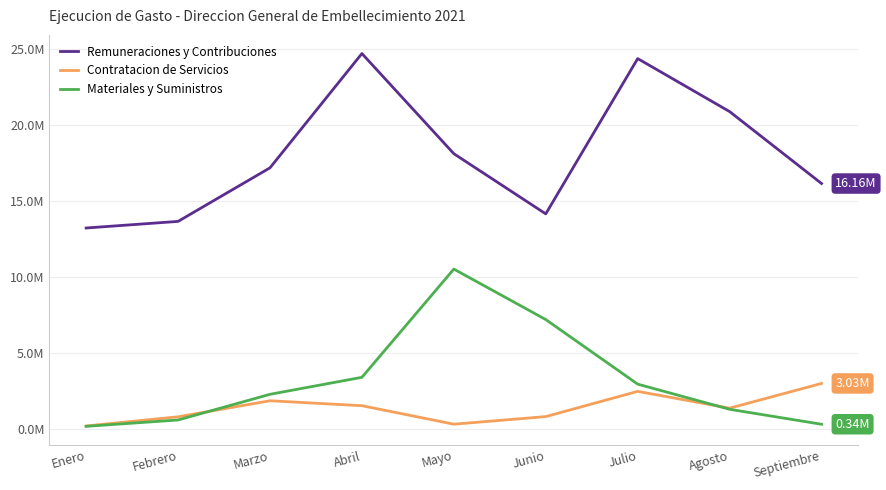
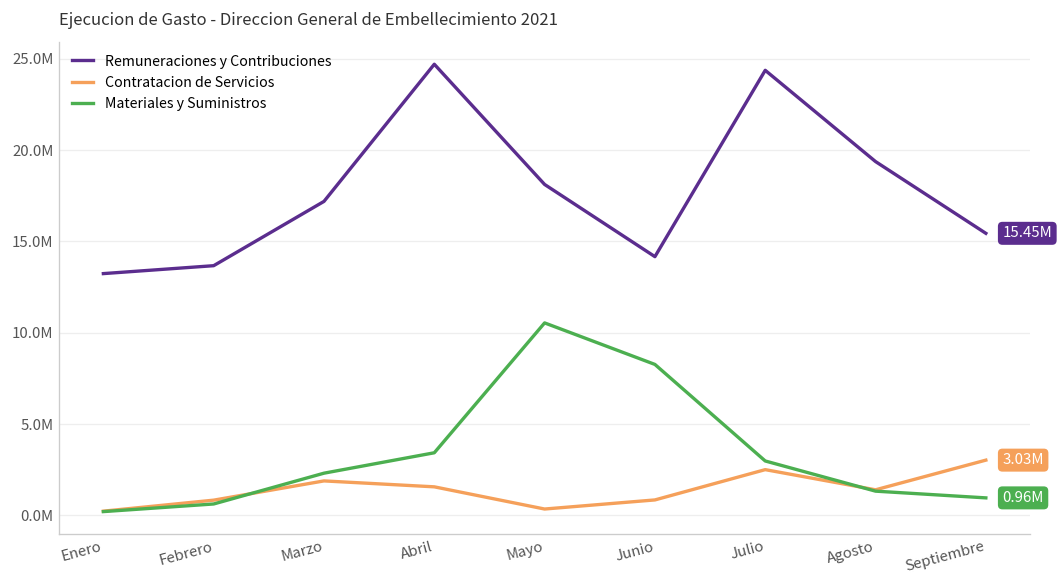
Materiales y Suministros, Junio: 7200000 -> 8300000
Remuneraciones y Contribuciones, Agosto: 20900000 -> 19400000
Remuneraciones y Contribuciones, Septiembre: 16.16M -> 15.45M
Materiales y Suministros, Septiembre: 0.34M -> 0.96M
